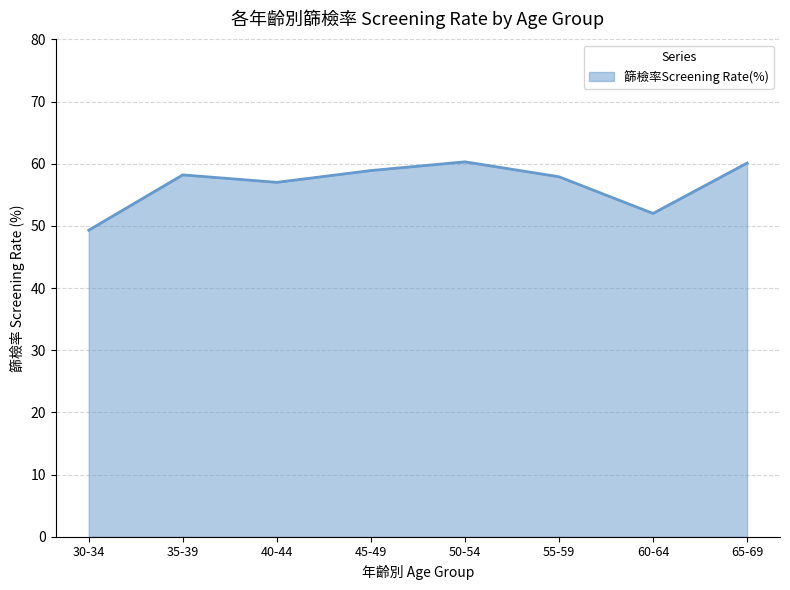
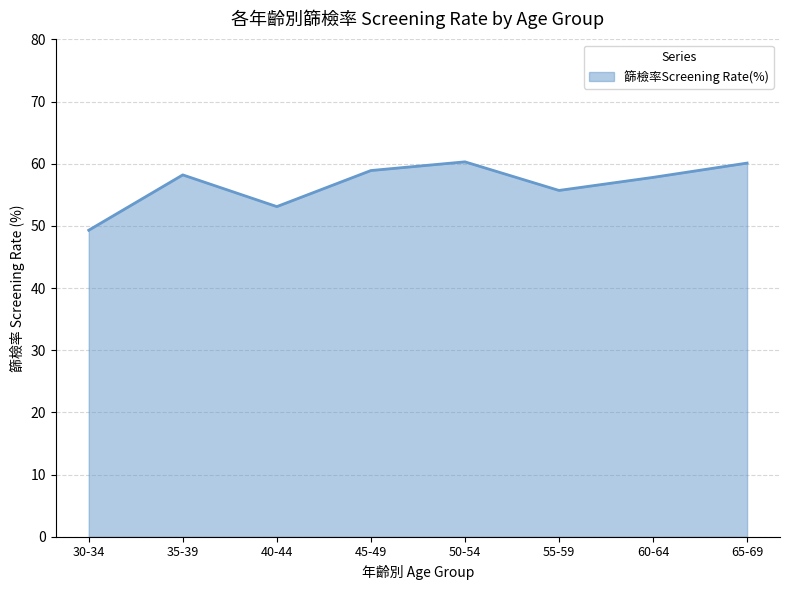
40-44: 57 -> 53
55-59: 58 -> 56
60-64: 52 -> 58
